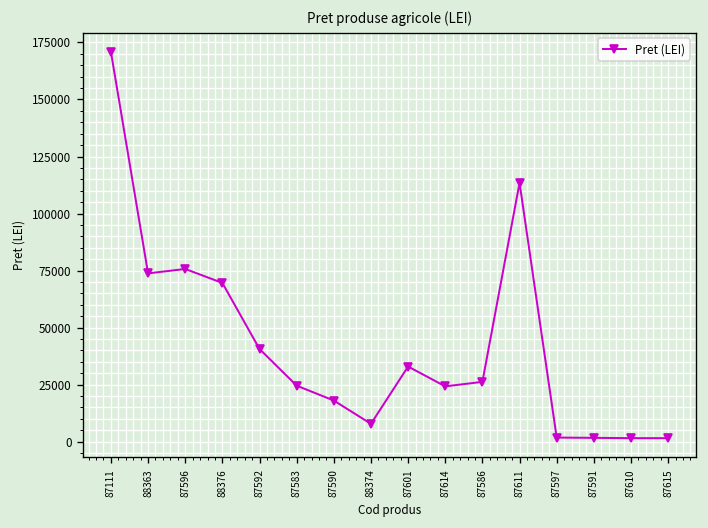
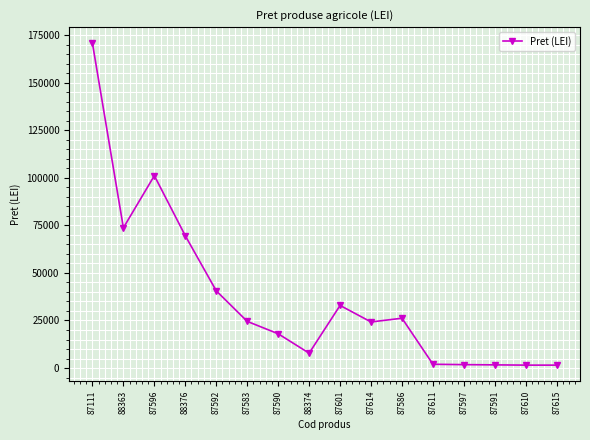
87596: 76000 -> 101000
87611: 113000 -> 2000
